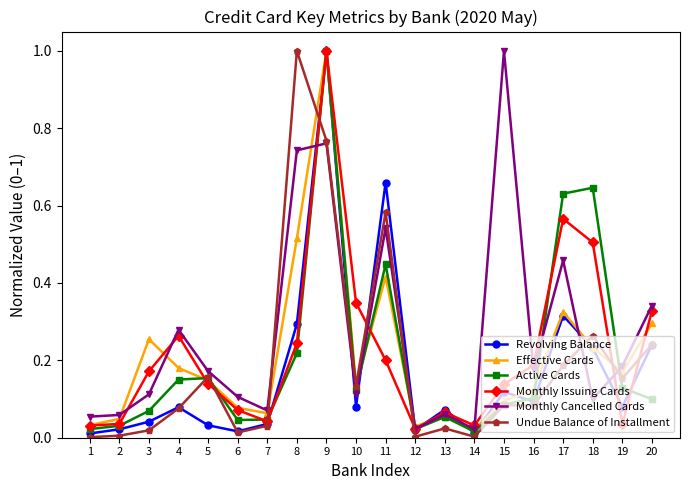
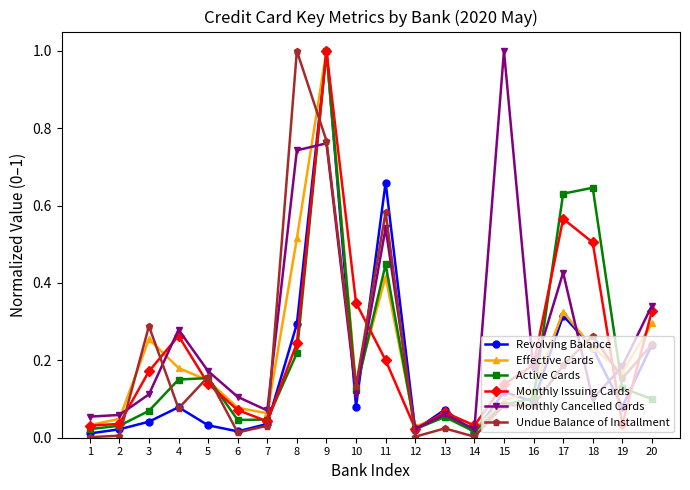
Undue Balance of Installment, 3: 0.02 -> 0.29
Monthly Cancelled Cards, 17: 0.46 -> 0.43
